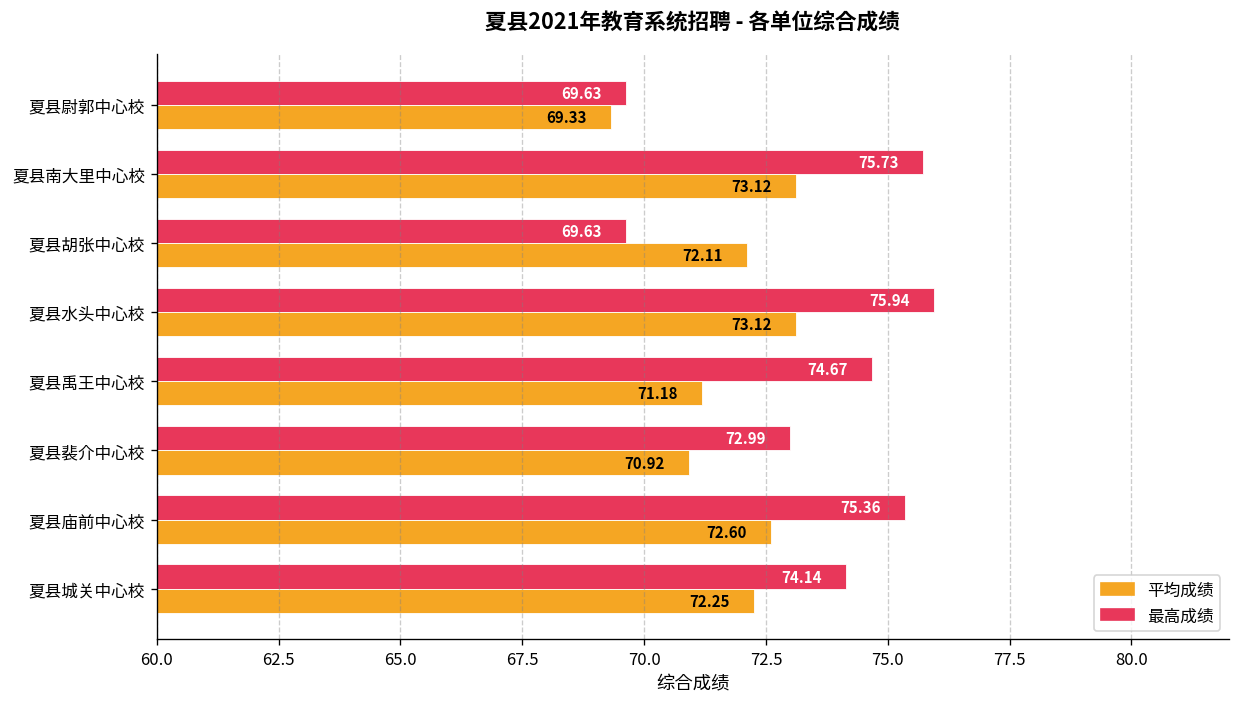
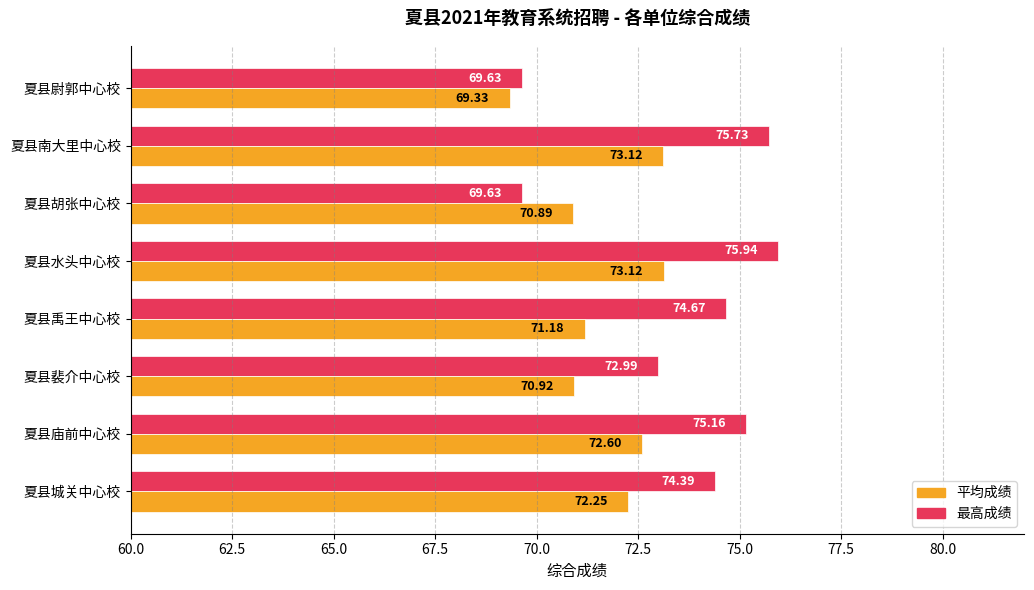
平均成绩, 夏县胡张中心校: 72.11 -> 70.89
最高成绩, 夏县庙前中心校: 75.36 -> 75.16
最高成绩, 夏县城关中心校: 74.14 -> 74.39
